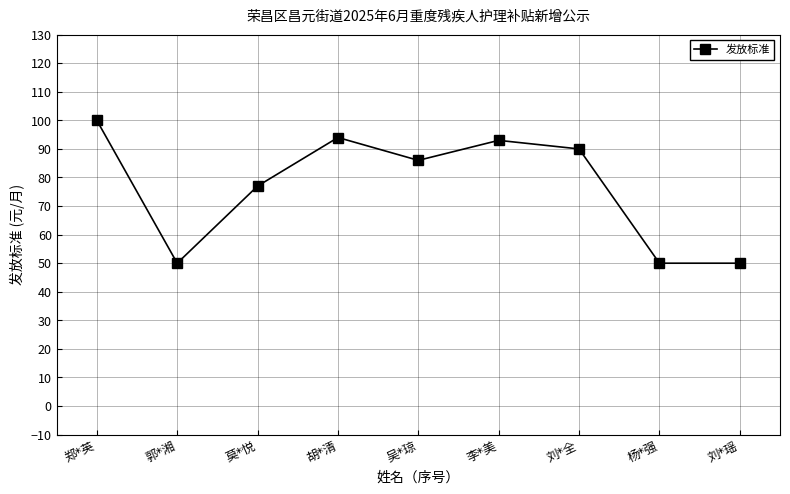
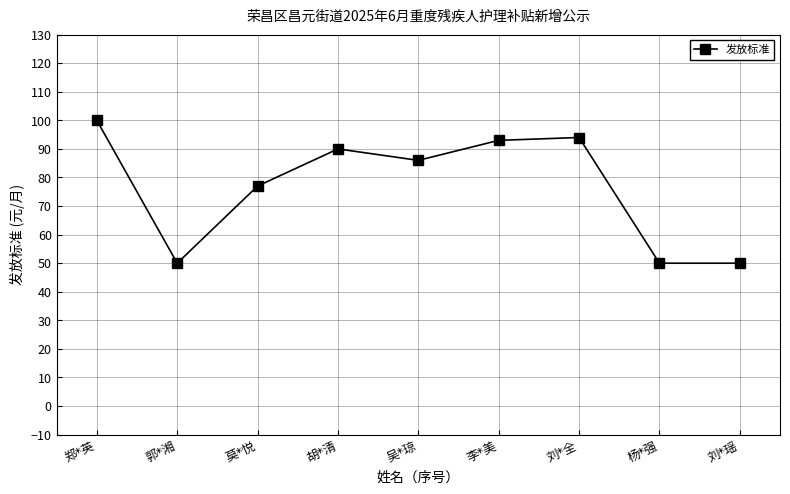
胡*清: 94 -> 90
刘*全: 90 -> 94
